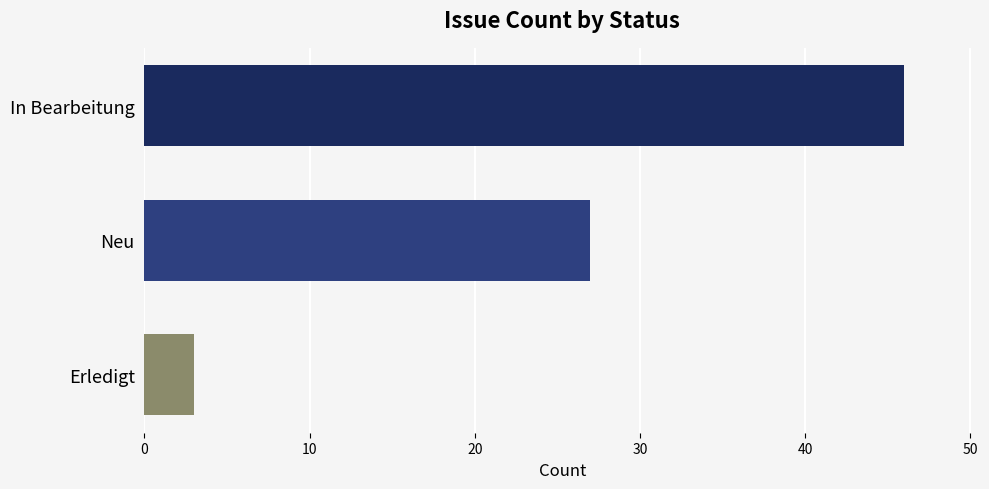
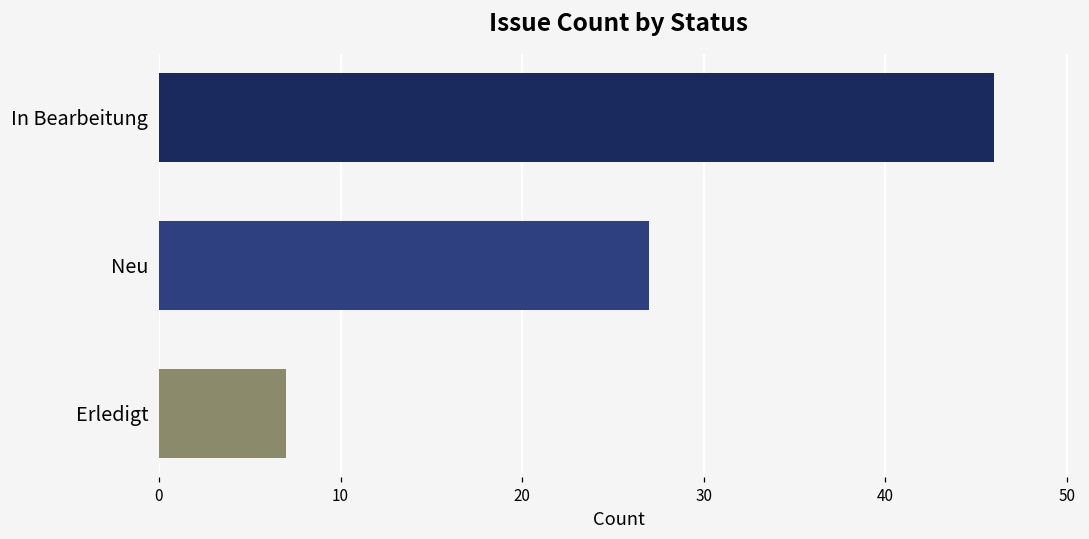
Erledigt: 3 -> 7
